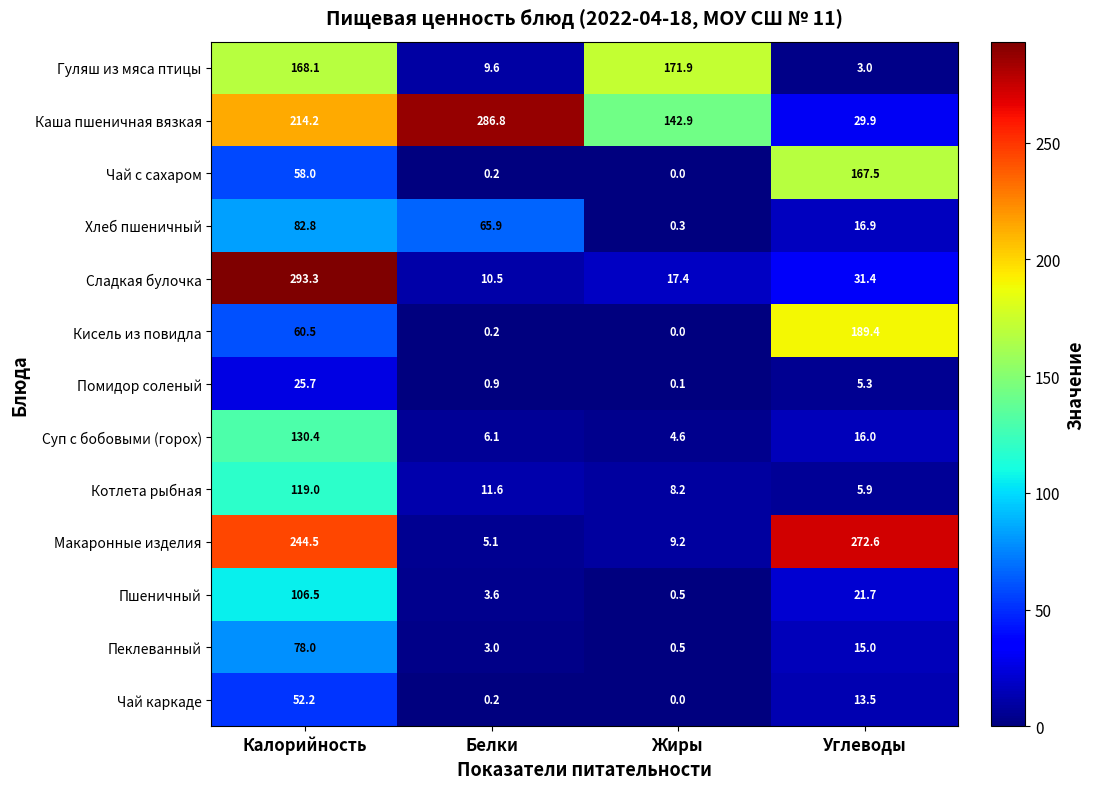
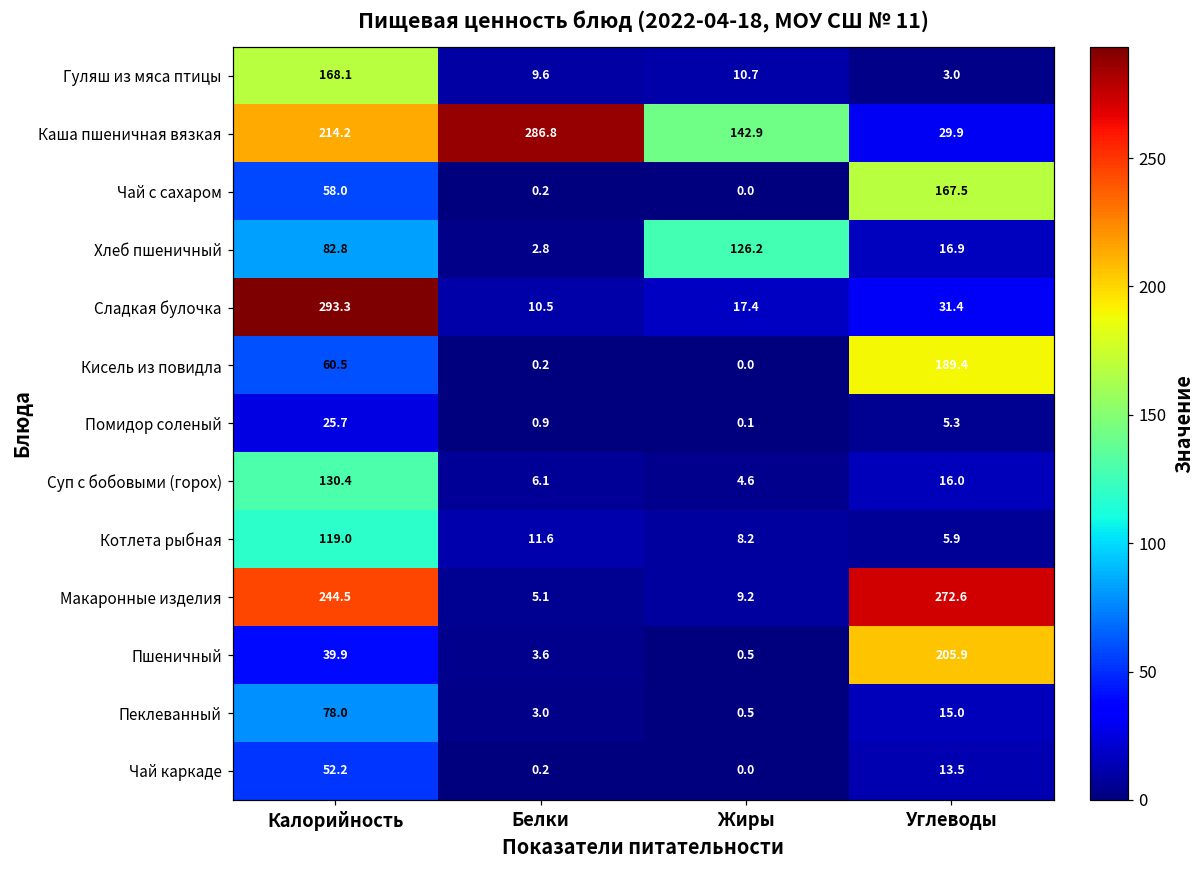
Гуляш из мяса птицы, Жиры: 171.9 -> 10.7
Хлеб пшеничный, Белки: 65.9 -> 2.8
Хлеб пшеничный, Жиры: 0.3 -> 126.2
Пшеничный, Калорийность: 106.5 -> 39.9
Пшеничный, Углеводы: 21.7 -> 205.9
